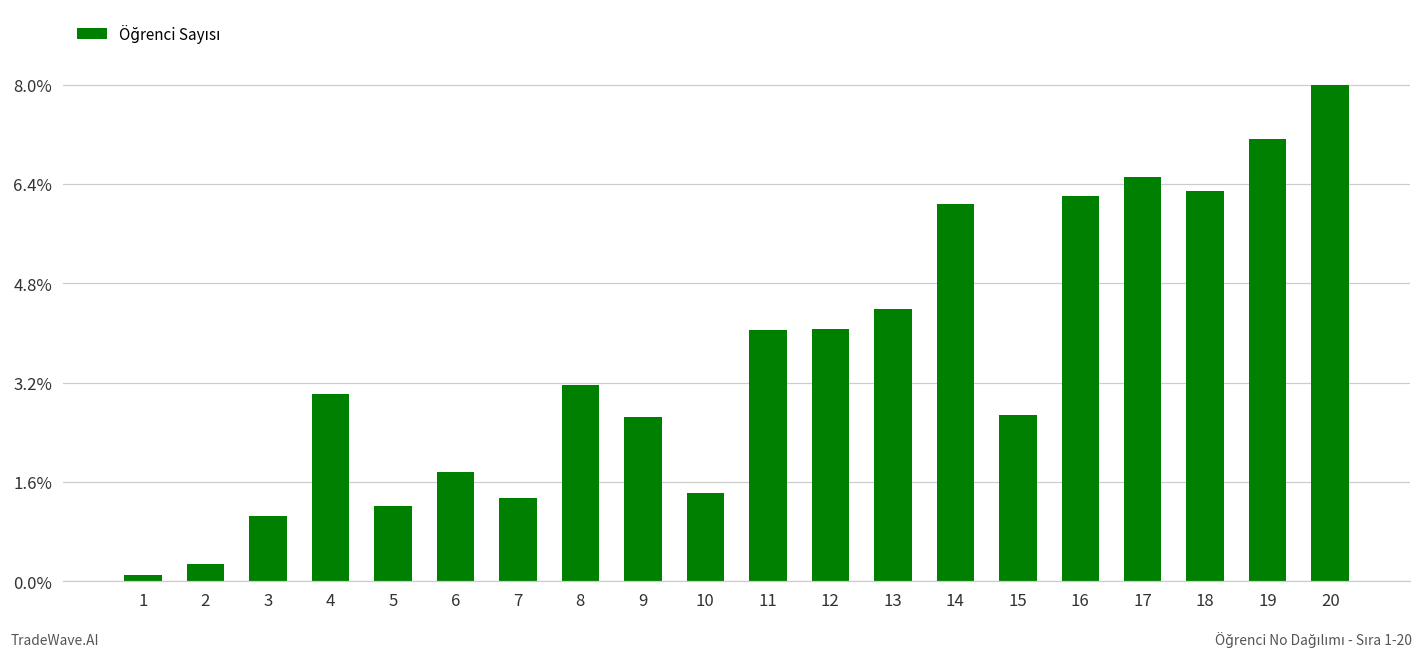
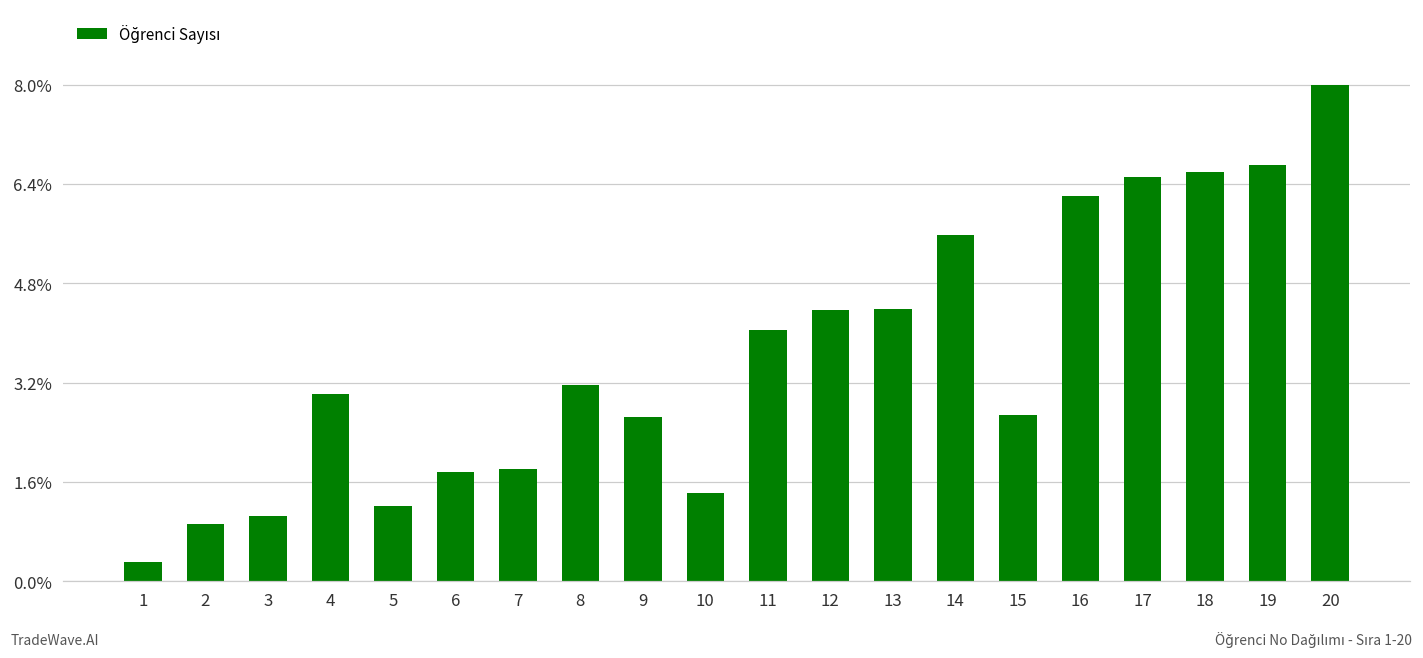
1: 0.1% -> 0.3%
2: 0.3% -> 0.9%
7: 1.3% -> 1.8%
12: 4.1% -> 4.4%
14: 6.1% -> 5.6%
18: 6.3% -> 6.6%
19: 7.1% -> 6.7%
